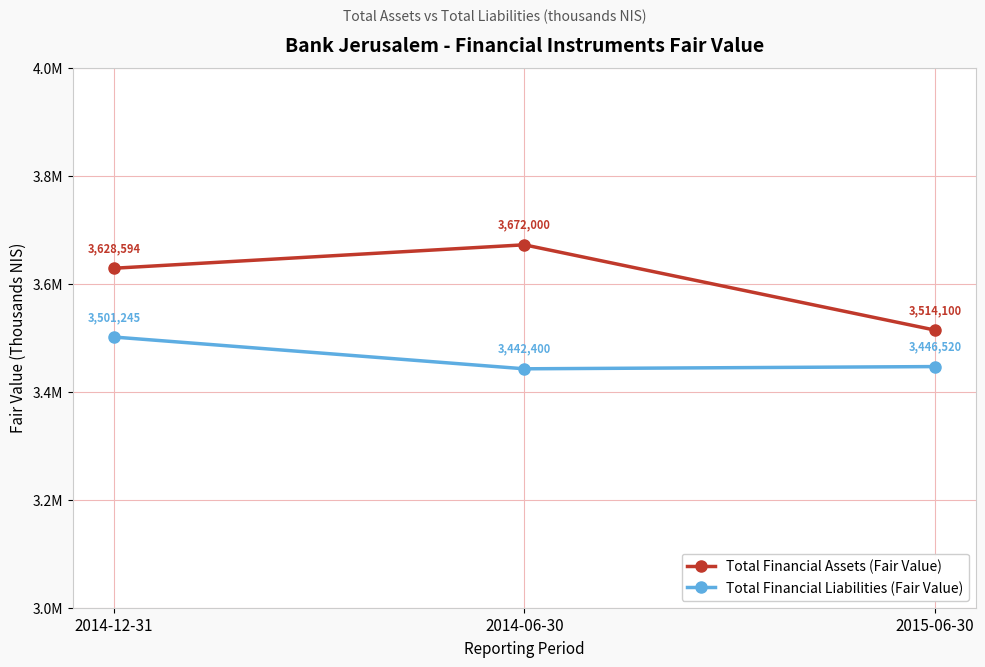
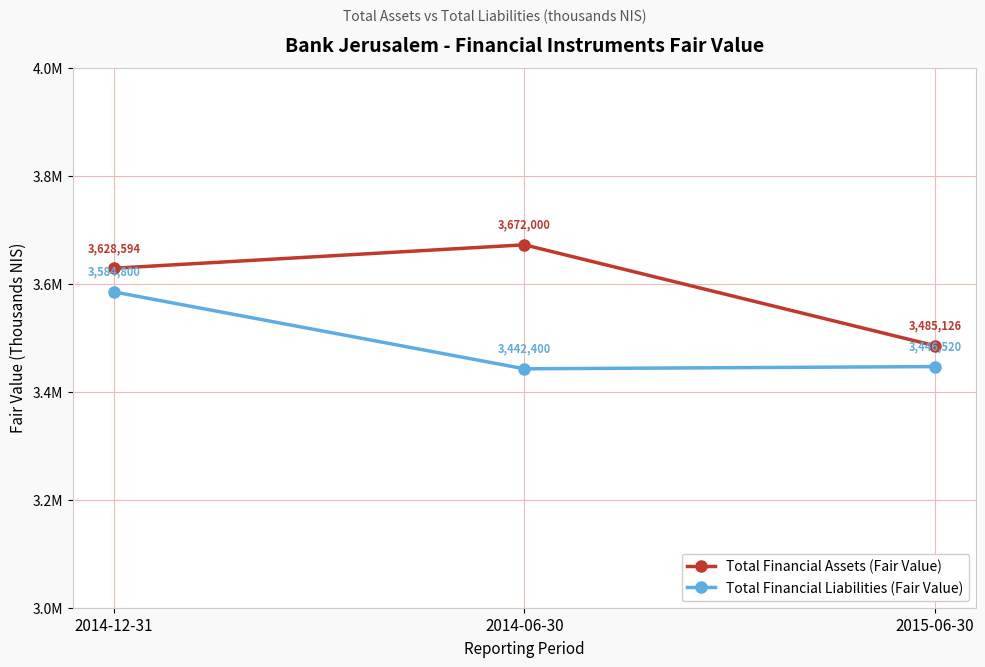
Total Financial Liabilities (Fair Value), 2014-12-31: 3,501,245 -> 3,584,800
Total Financial Assets (Fair Value), 2015-06-30: 3,514,100 -> 3,485,126
